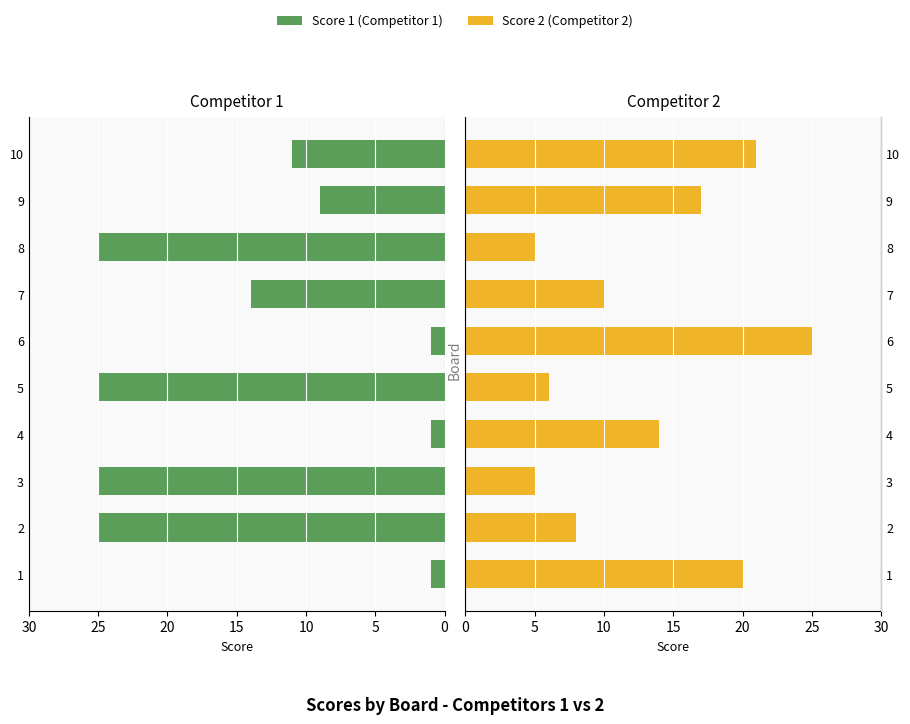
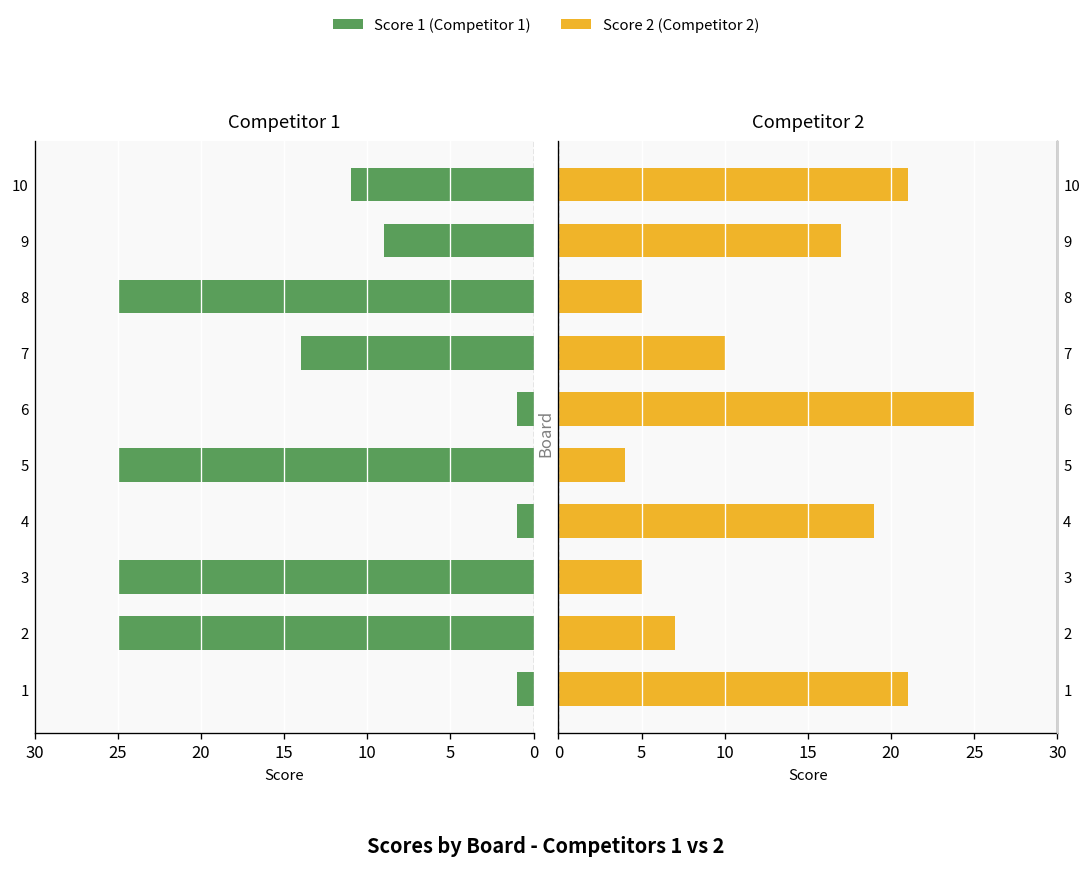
Competitor 2, 5: 6 -> 4
Competitor 2, 4: 14 -> 19
Competitor 2, 2: 8 -> 7
Competitor 2, 1: 20 -> 21
